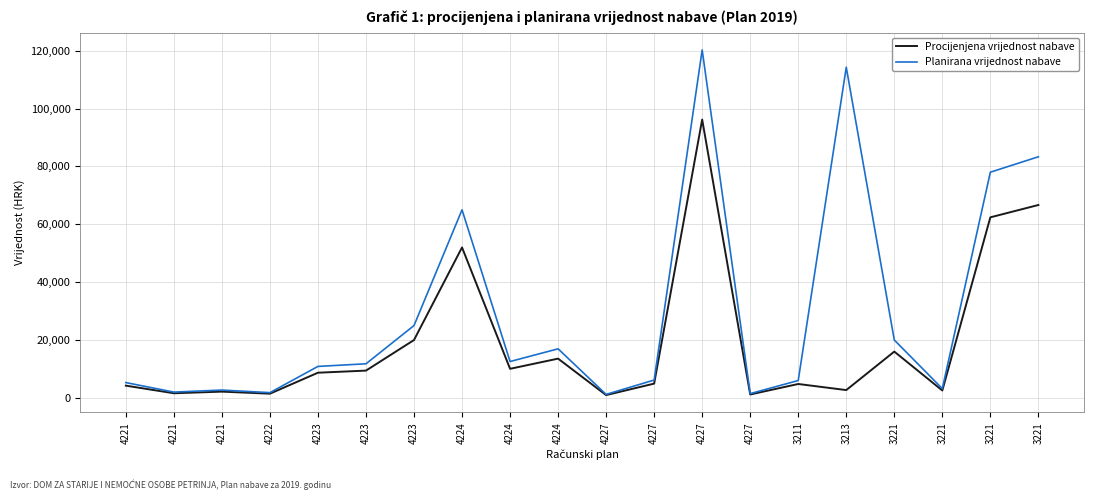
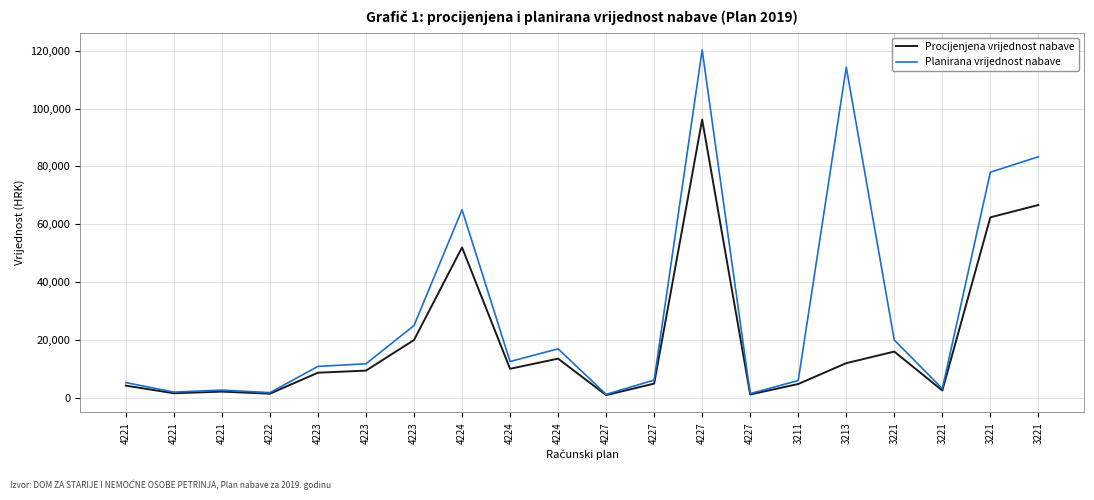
Procijenjena vrijednost nabave, 3213: 3,000 -> 12,000
